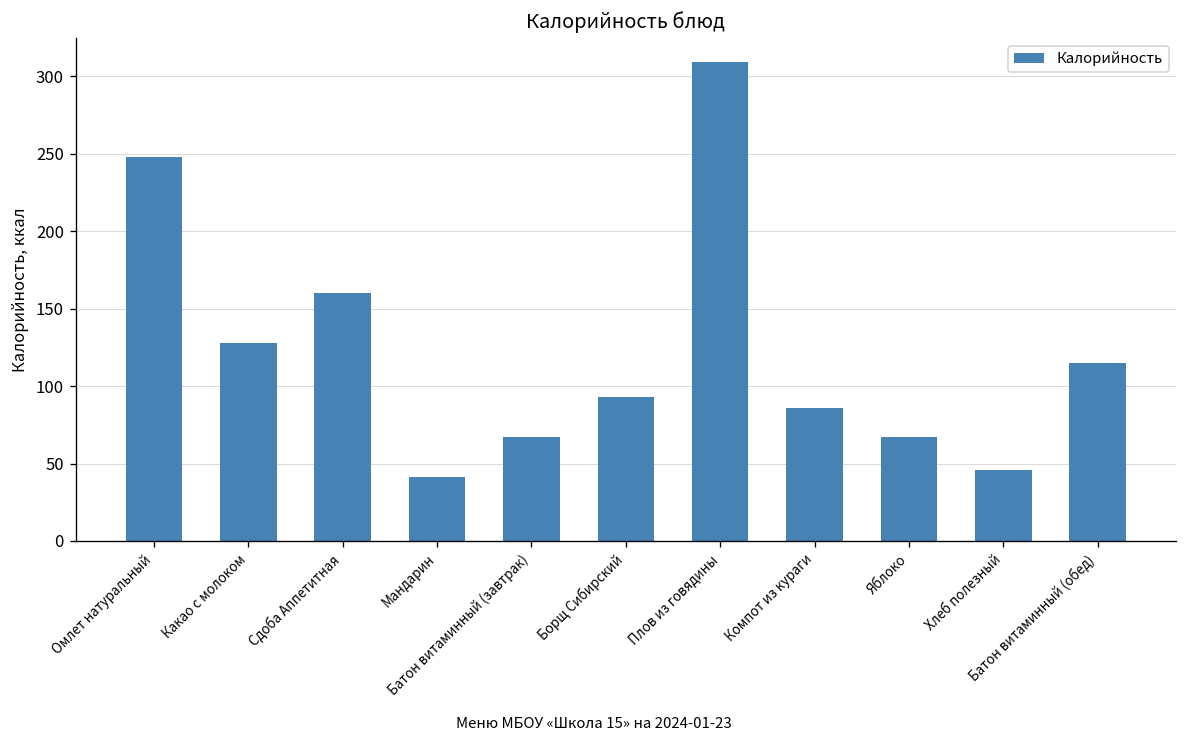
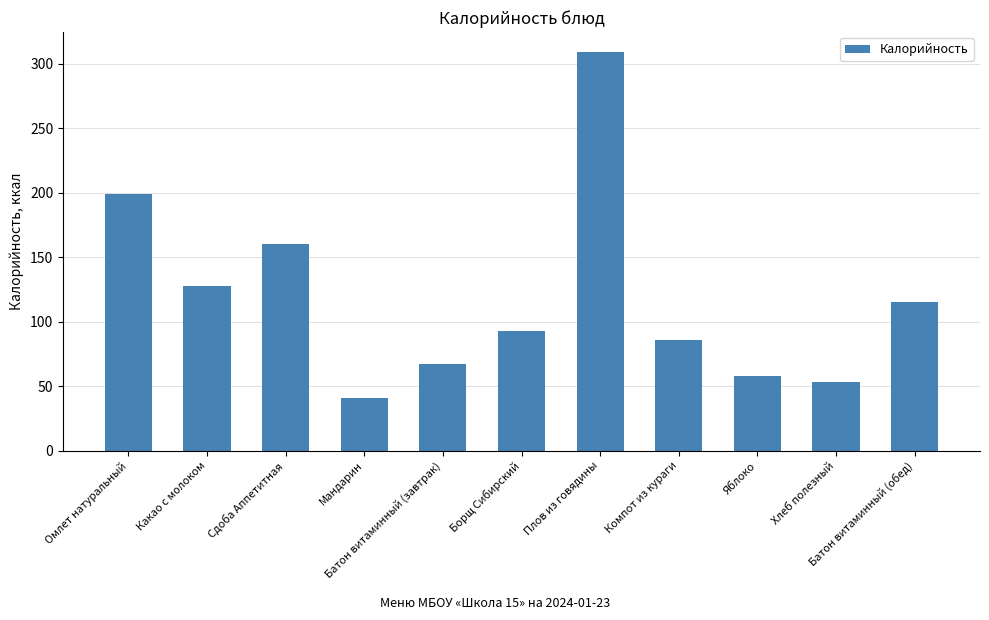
Омлет натуральный: 248 -> 199
Яблоко: 67 -> 58
Хлеб полезный: 46 -> 53
